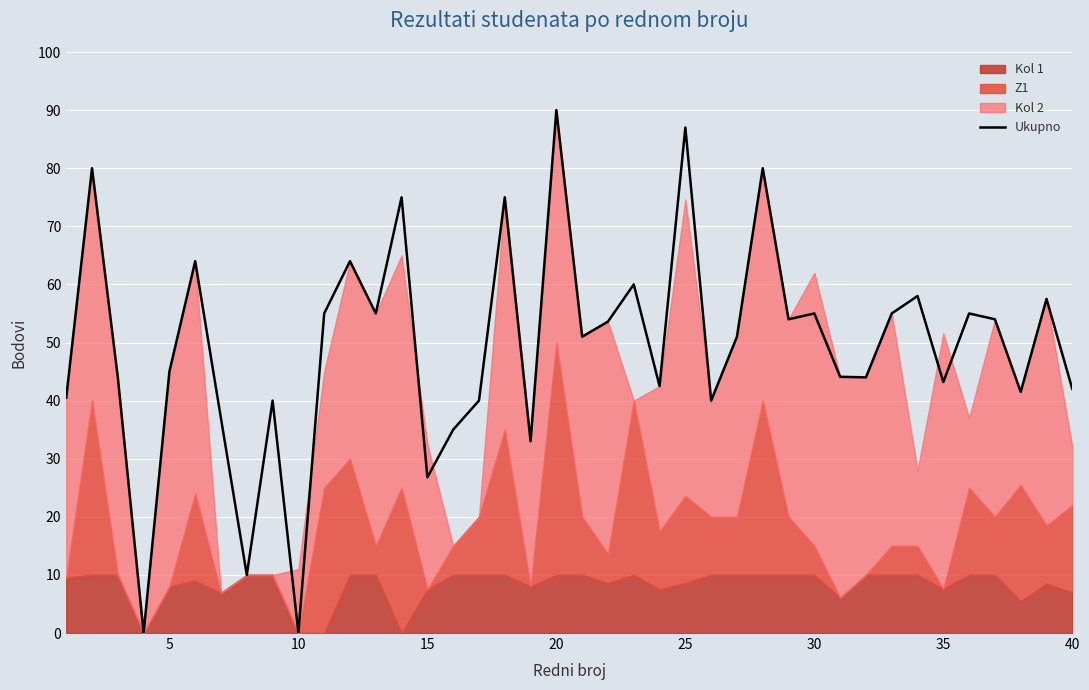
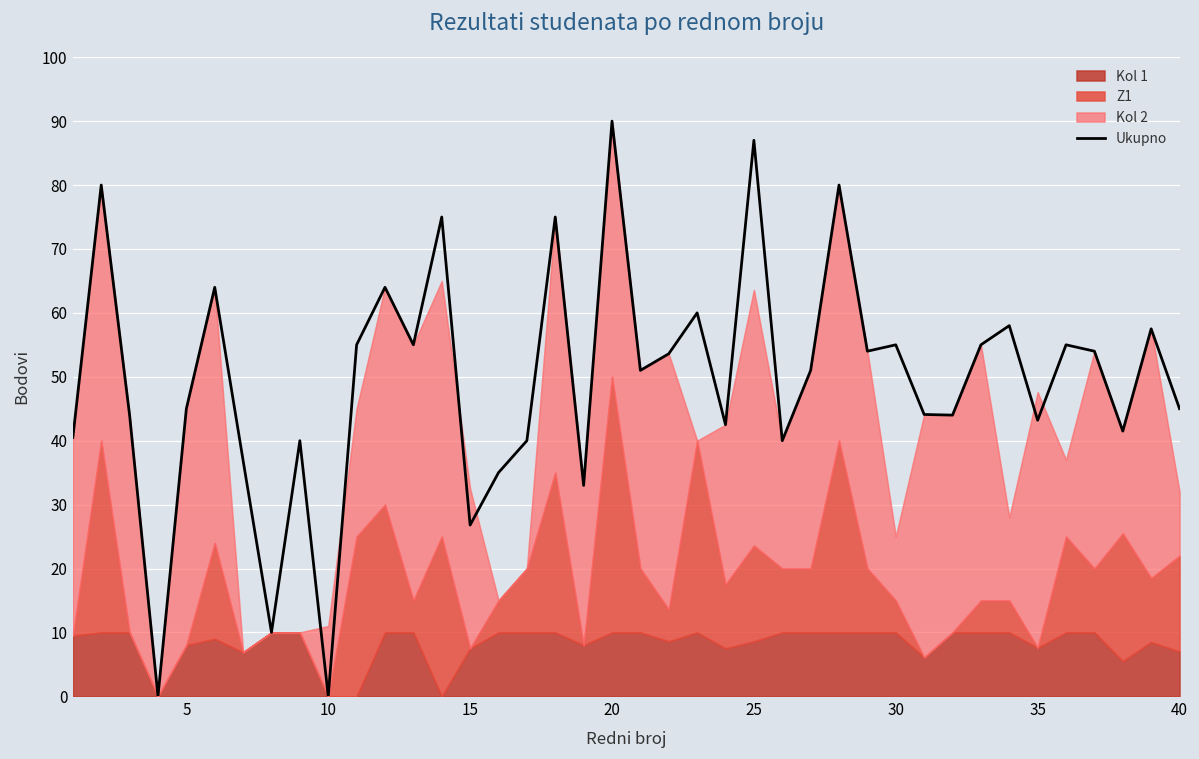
Kol 2, 25: 51 -> 40
Kol 2, 30: 47 -> 10
Kol 2, 35: 44 -> 40
Ukupno, 40: 42 -> 45
